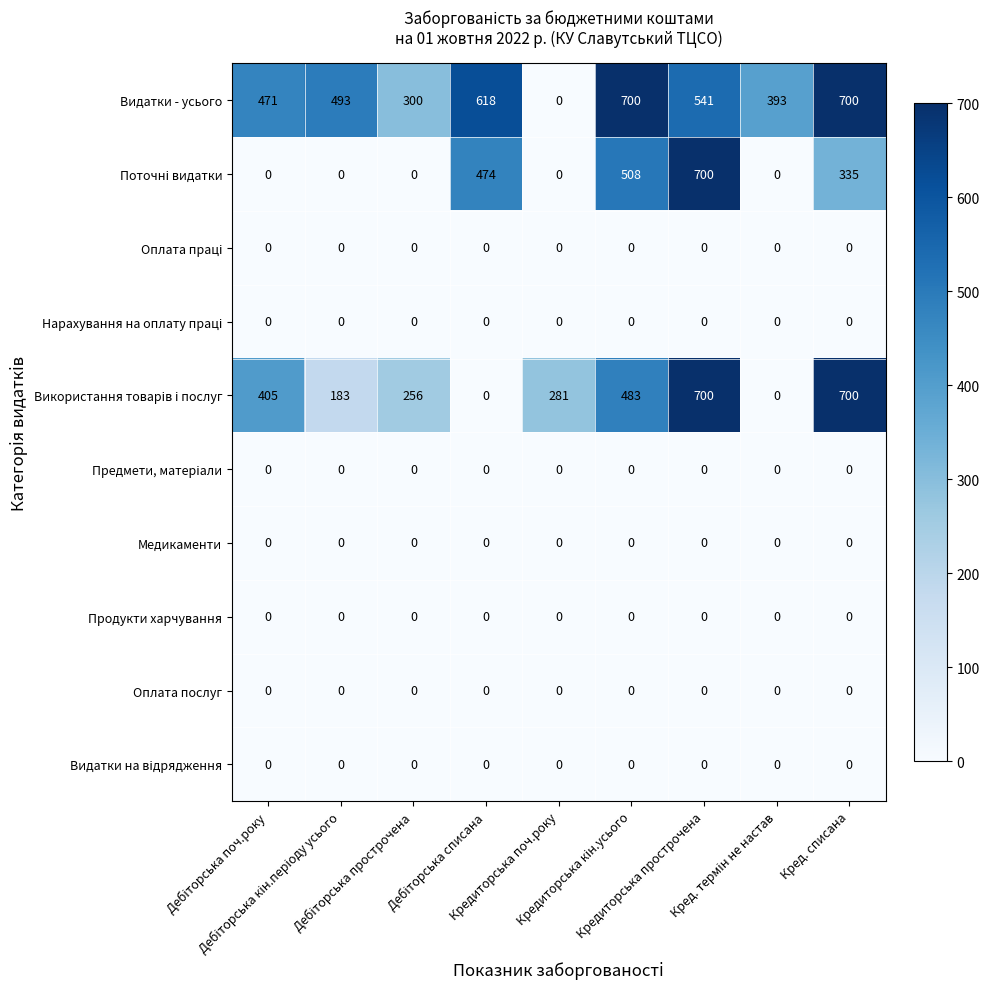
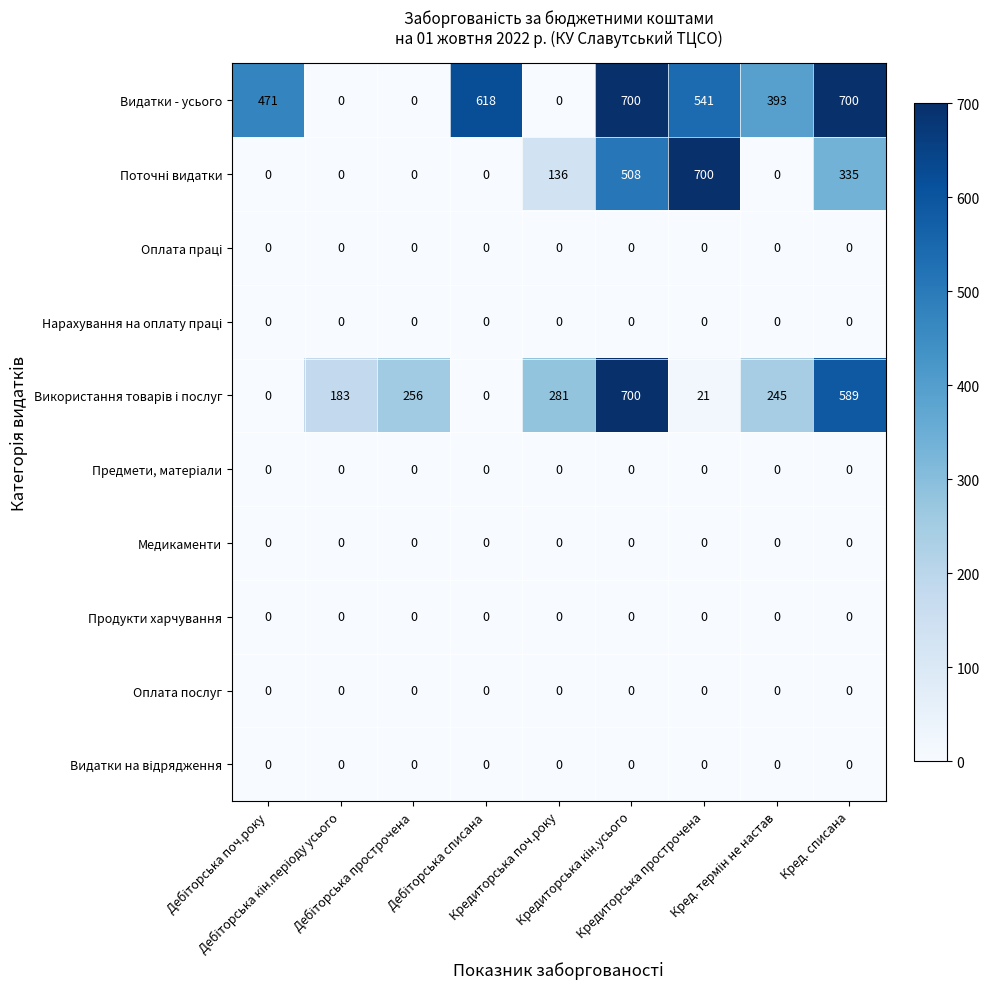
Видатки - усього, Дебіторська кін.періоду усього: 493 -> 0
Видатки - усього, Дебіторська прострочена: 300 -> 0
Поточні видатки, Дебіторська списана: 474 -> 0
Поточні видатки, Кредиторська поч.року: 0 -> 136
Використання товарів і послуг, Дебіторська поч.року: 405 -> 0
Використання товарів і послуг, Кредиторська кін.усього: 483 -> 700
Використання товарів і послуг, Кредиторська прострочена: 700 -> 21
Використання товарів і послуг, Кред. термін не настав: 0 -> 245
Використання товарів і послуг, Кред. списана: 700 -> 589
